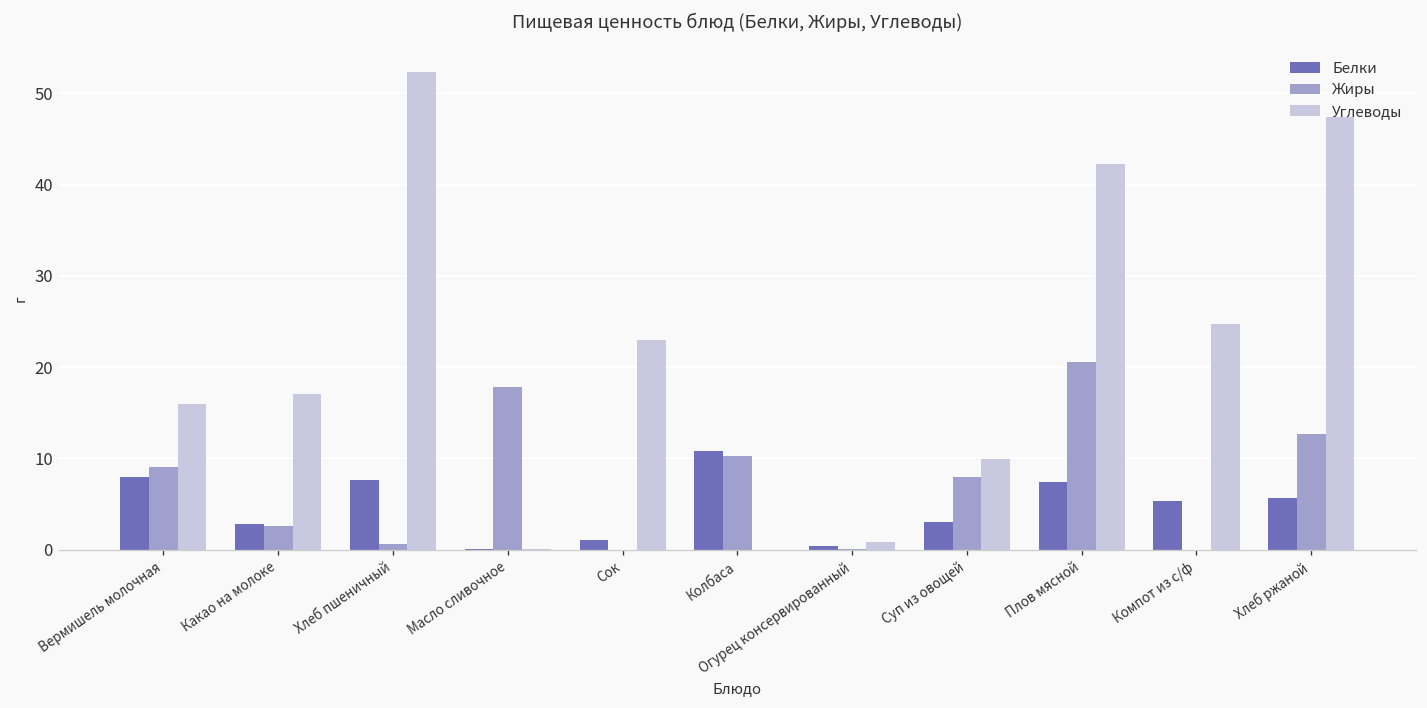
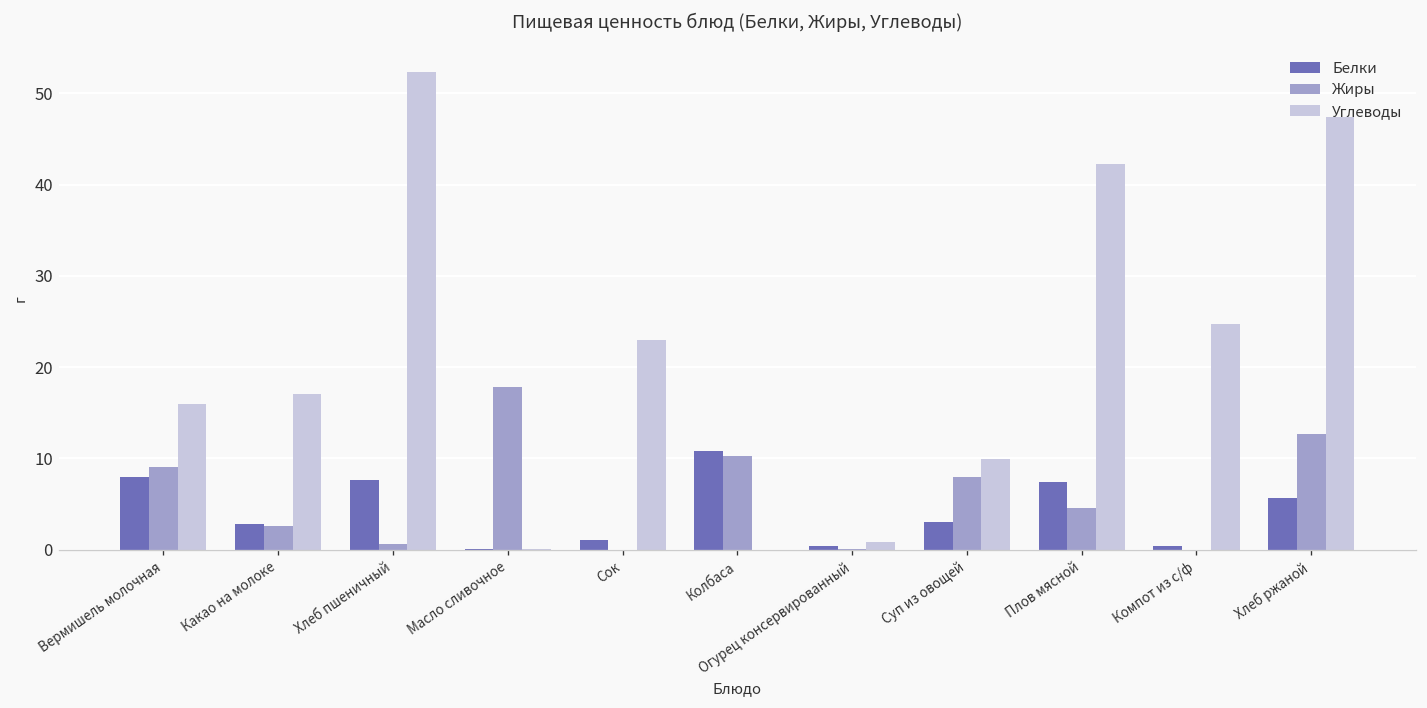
Жиры, Плов мясной: 21 -> 5
Белки, Компот из с/ф: 5 -> 0
